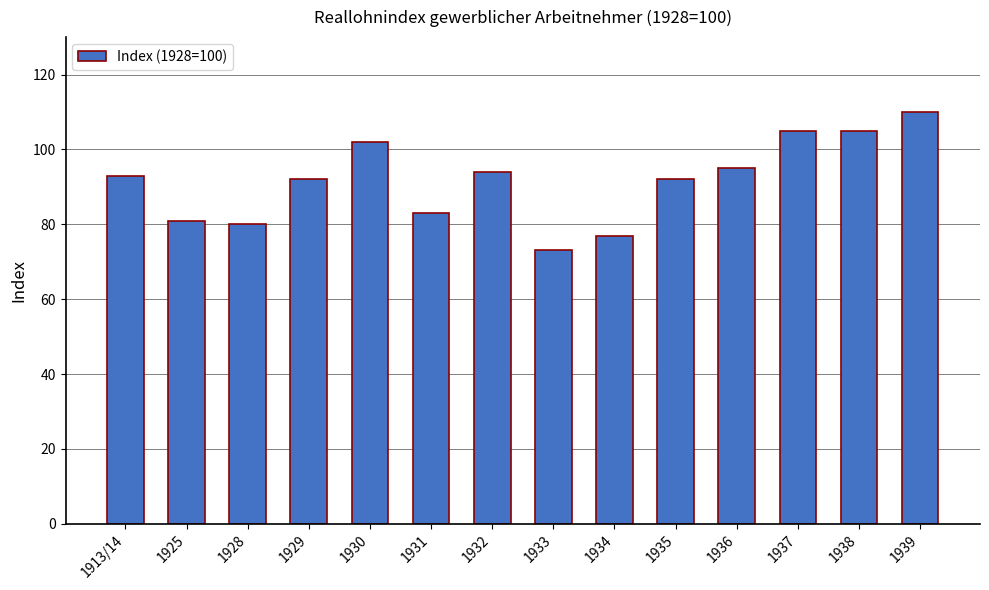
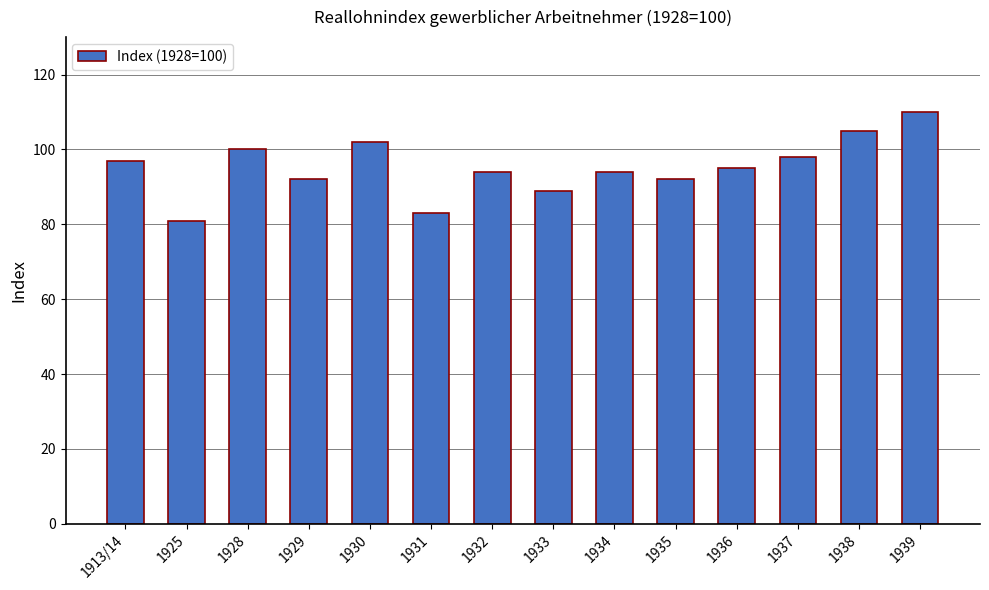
1913/14: 93 -> 97
1928: 80 -> 100
1933: 73 -> 89
1934: 77 -> 94
1937: 105 -> 98
